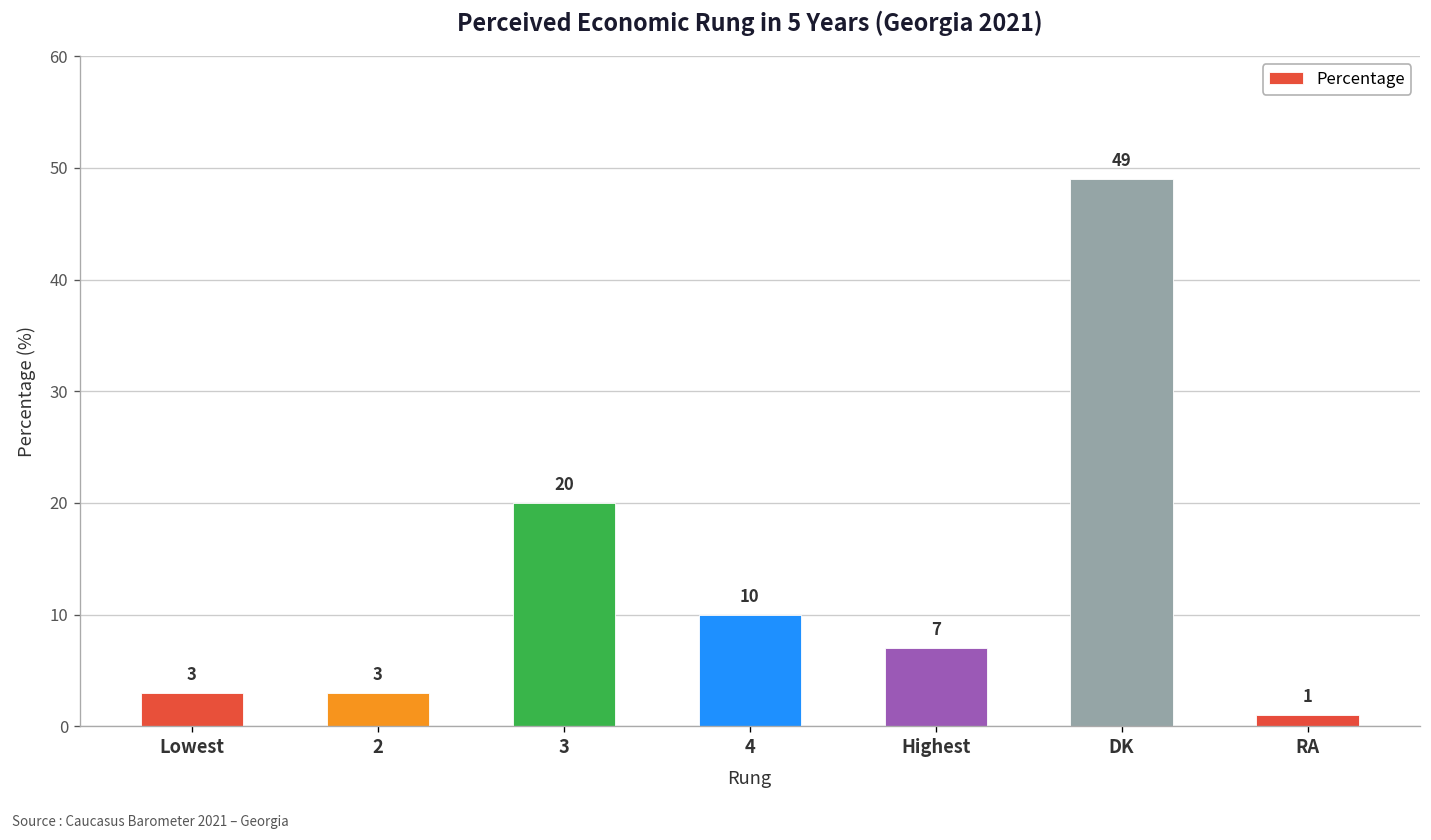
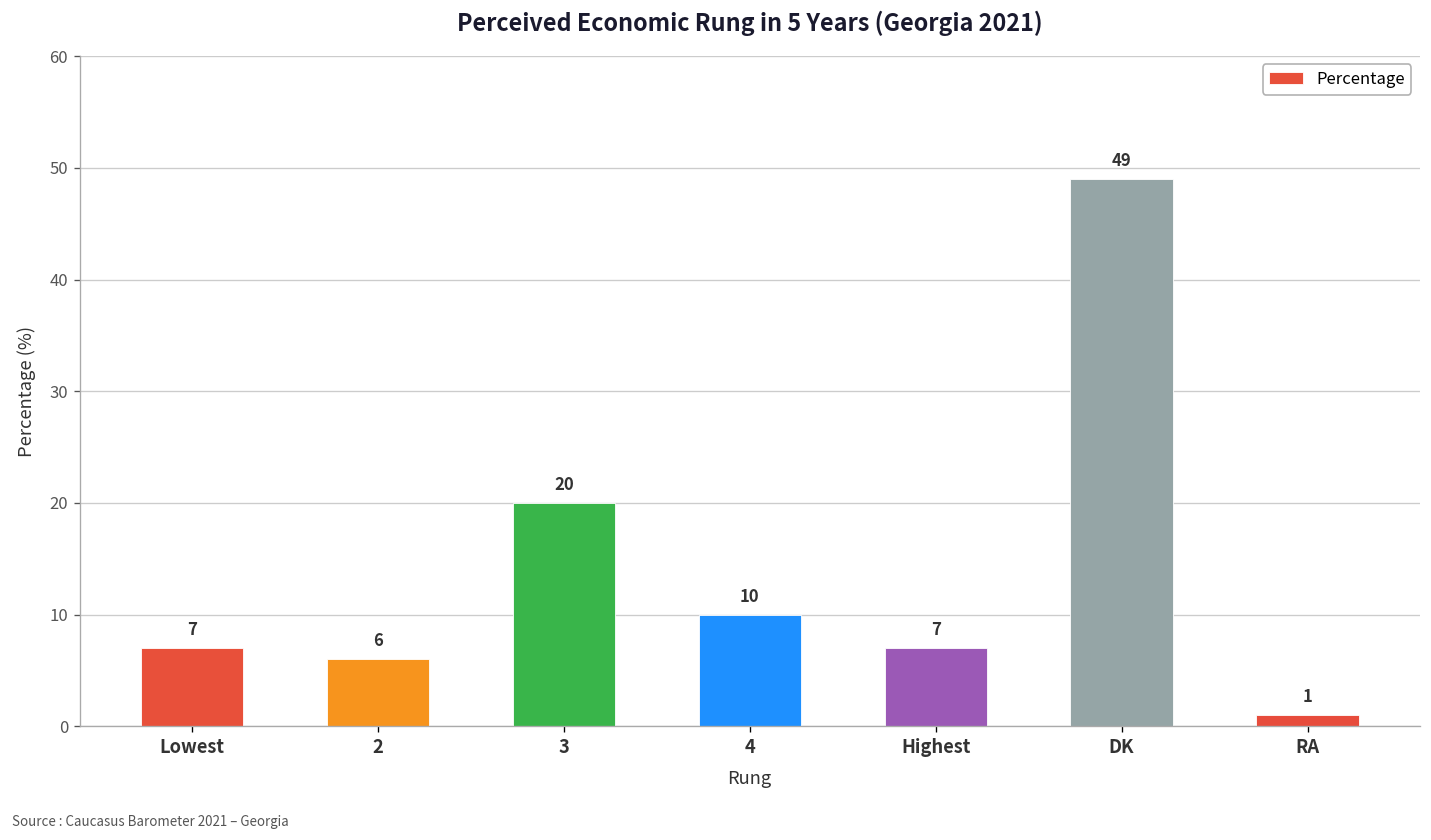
Lowest: 3 -> 7
2: 3 -> 6
